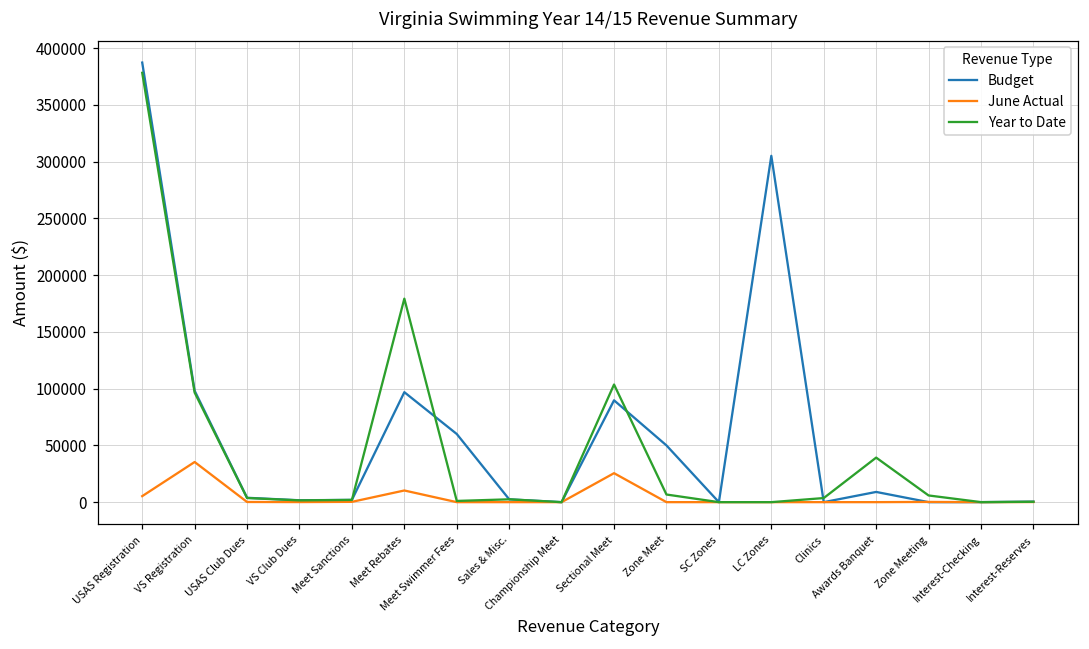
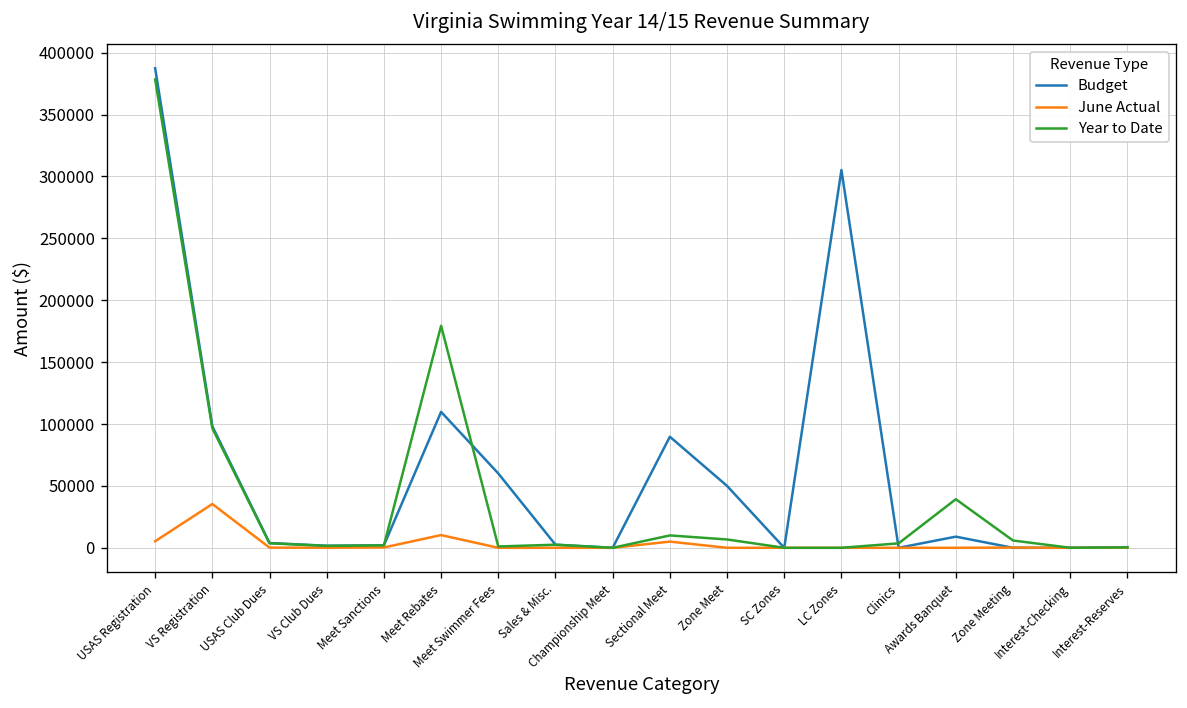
Budget, Meet Rebates: 97000 -> 110000
June Actual, Sectional Meet: 26000 -> 5000
Year to Date, Sectional Meet: 104000 -> 10000
